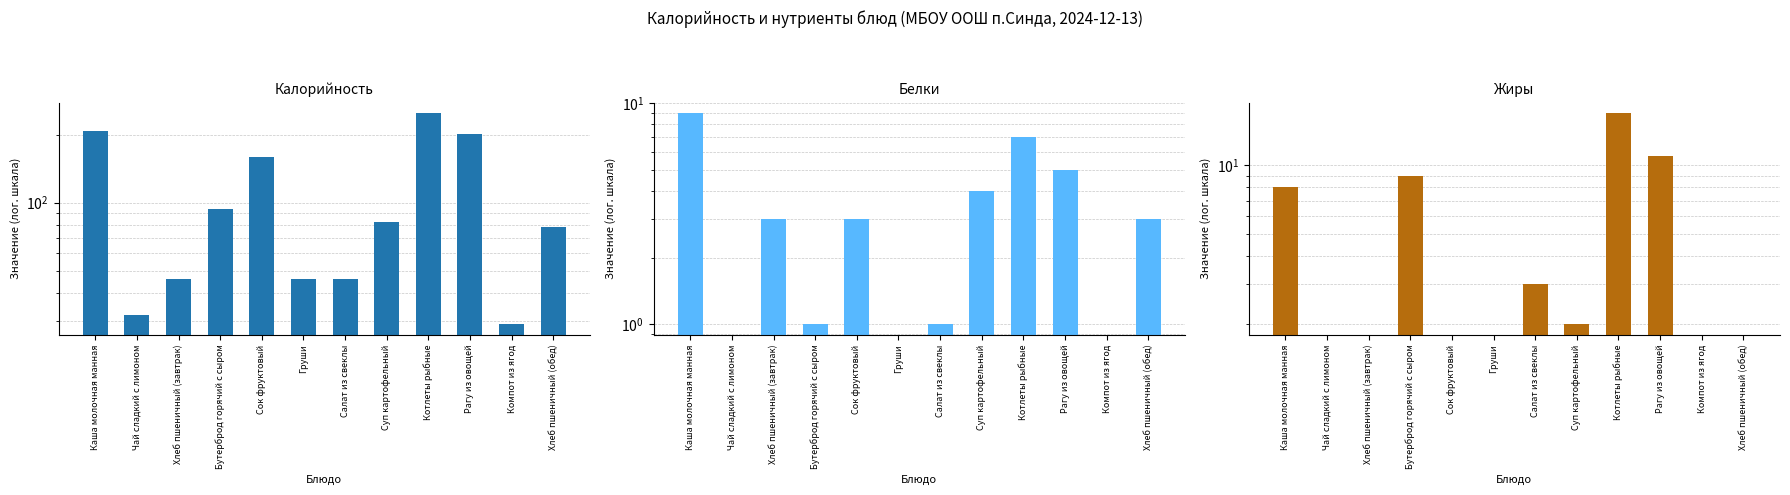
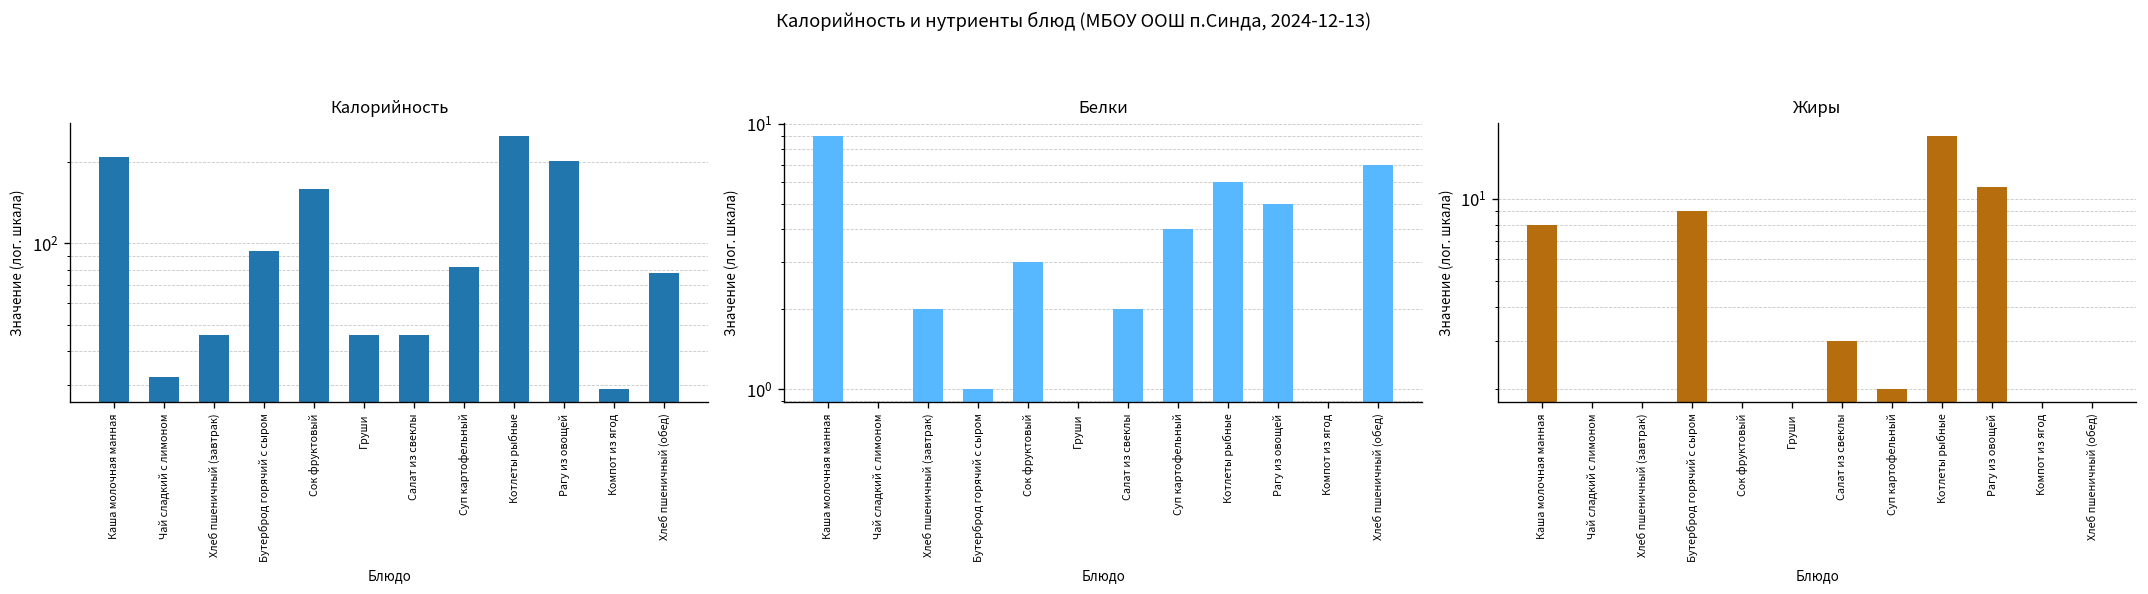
Белки, Хлеб пшеничный (завтрак): 3 -> 2
Белки, Салат из свеклы: 1 -> 2
Белки, Котлеты рыбные: 7 -> 6
Белки, Хлеб пшеничный (обед): 3 -> 7
